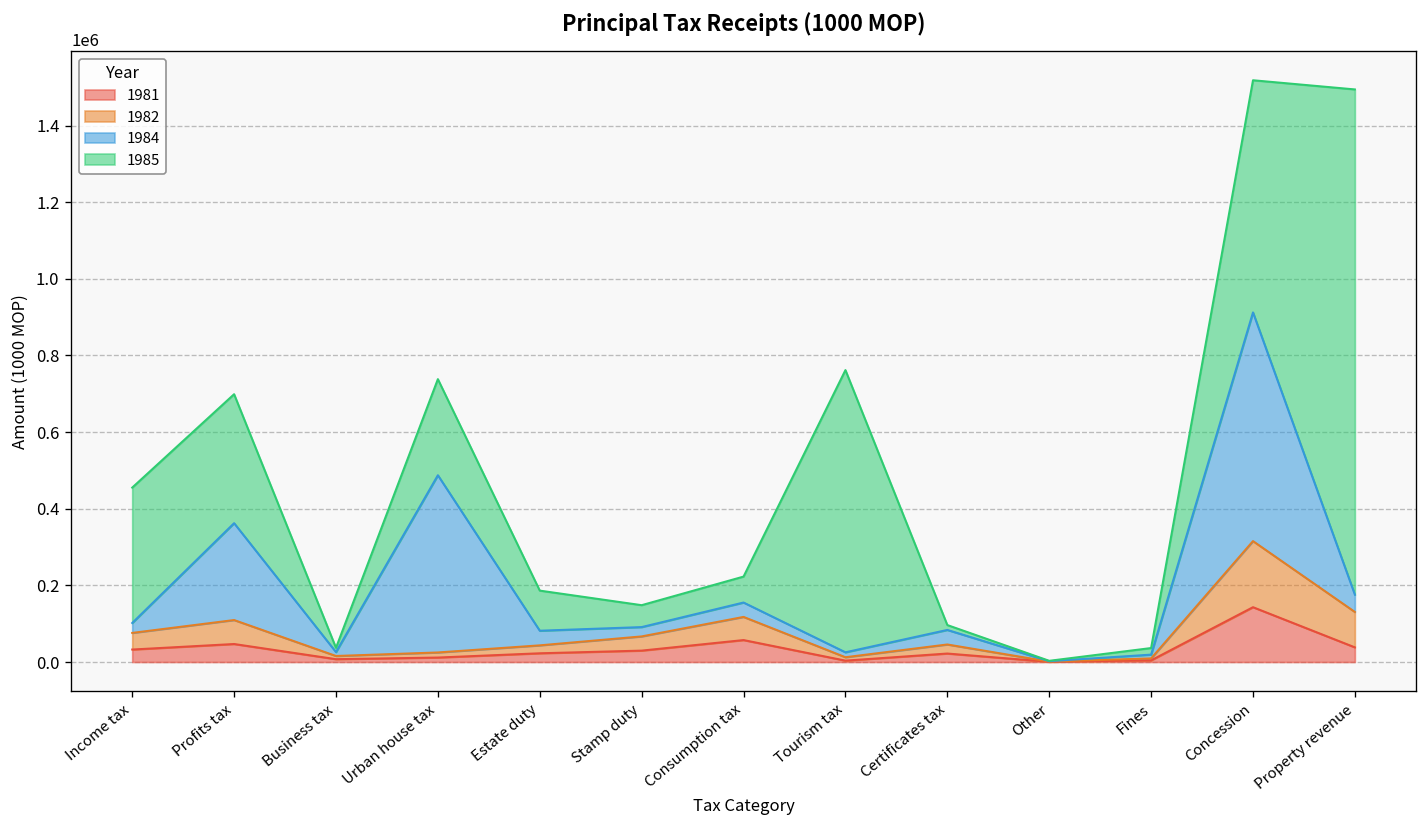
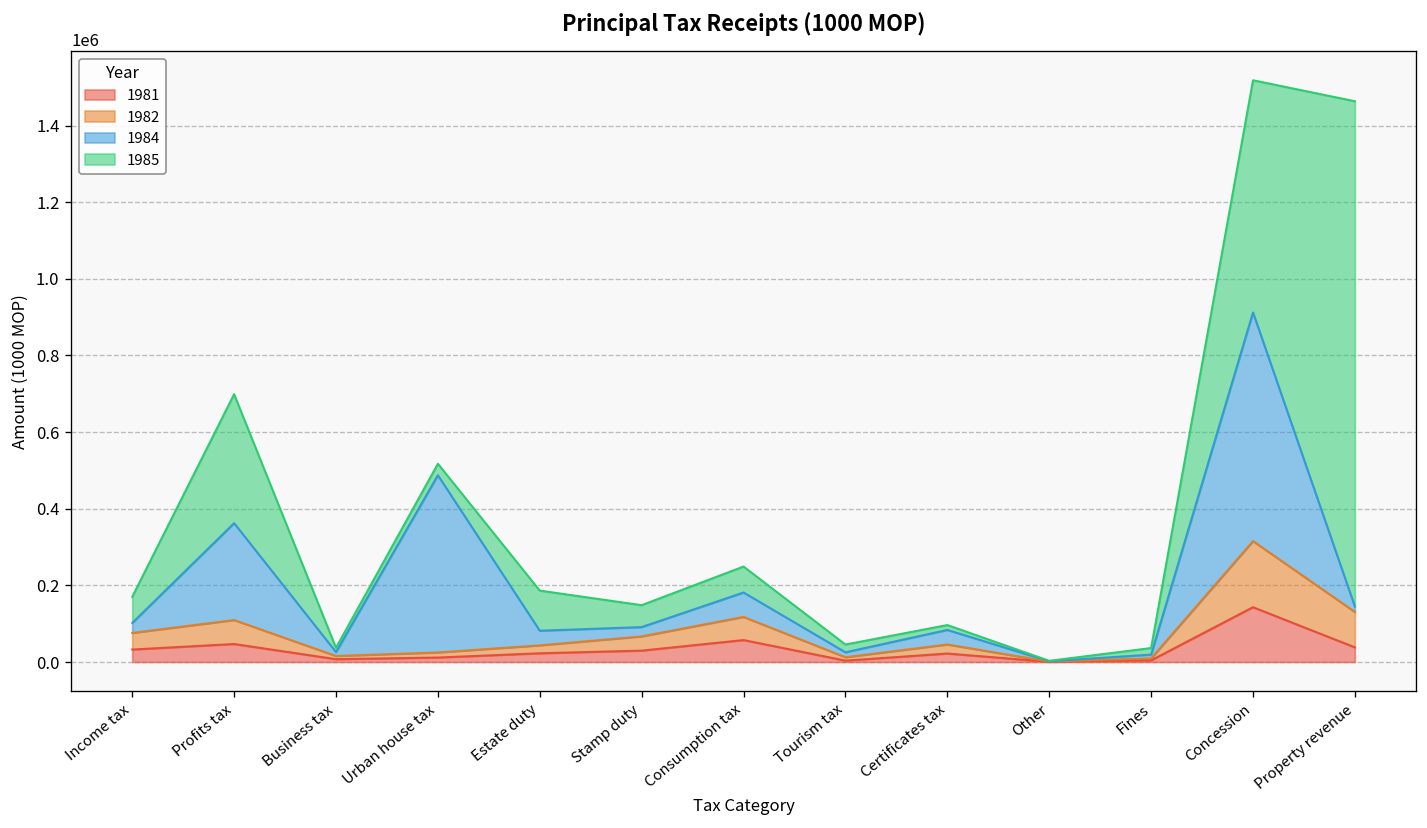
1985, Income tax: 350000 -> 70000
1985, Urban house tax: 250000 -> 30000
1984, Consumption tax: 40000 -> 60000
1985, Tourism tax: 740000 -> 20000
1984, Property revenue: 50000 -> 10000
